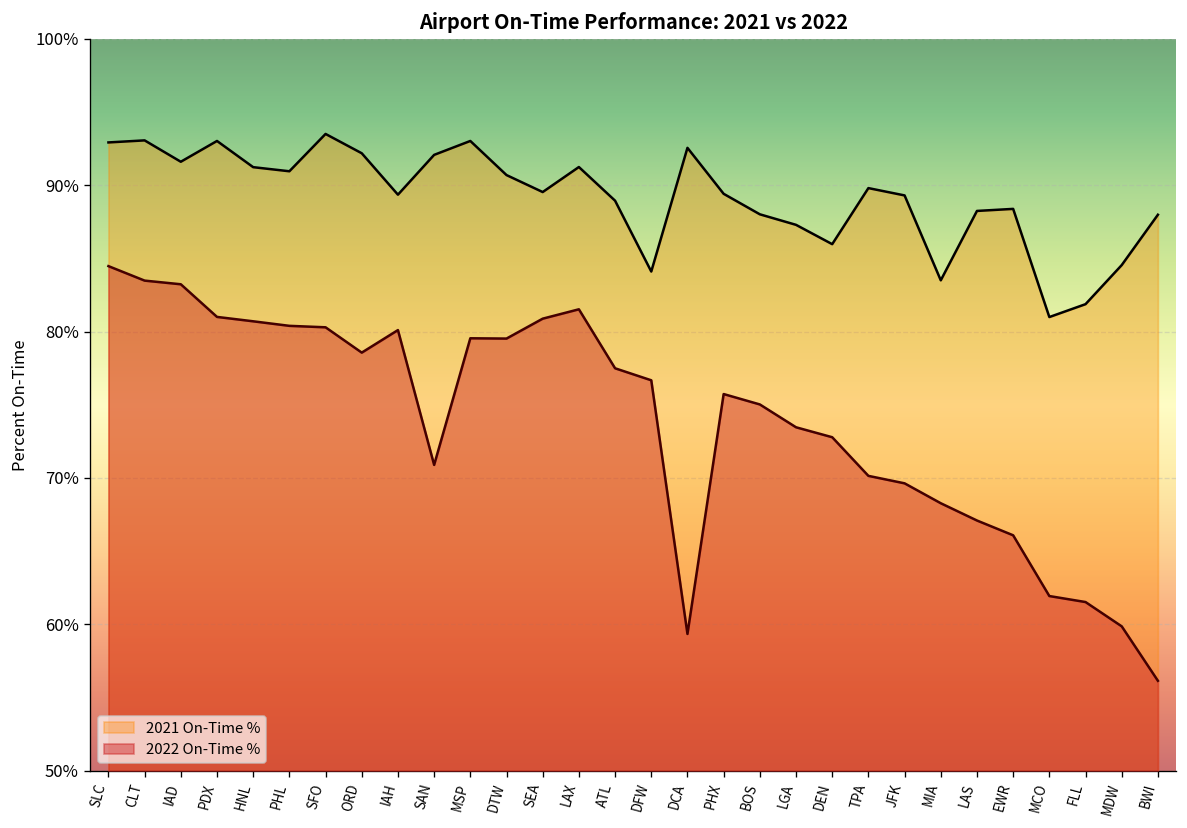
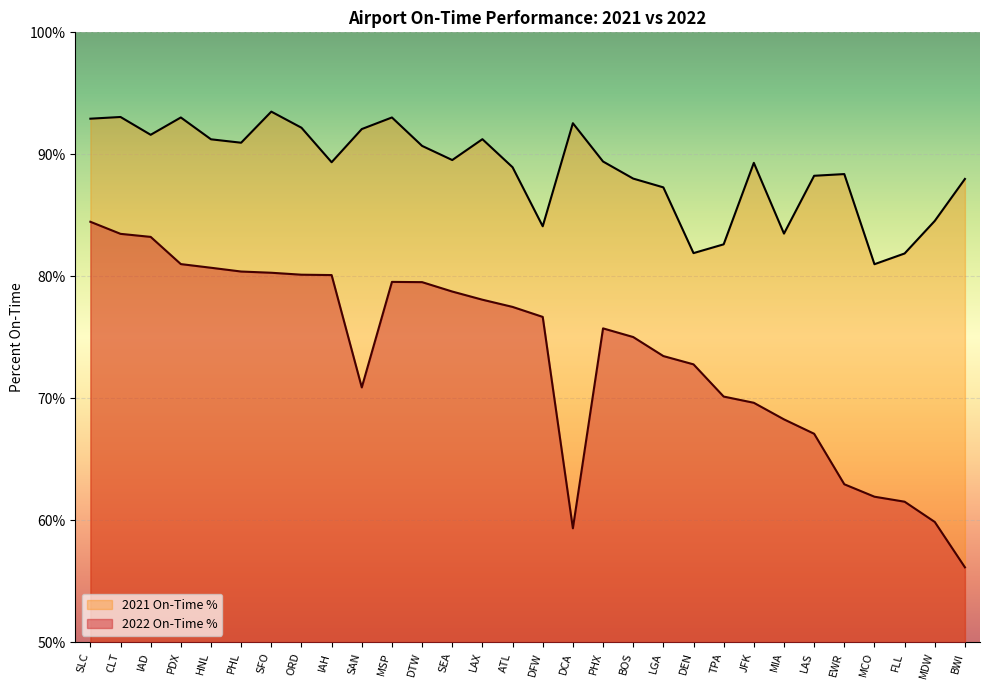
2022 On-Time %, ORD: 78.6% -> 80.1%
2022 On-Time %, SEA: 80.9% -> 78.8%
2022 On-Time %, LAX: 81.5% -> 78.1%
2021 On-Time %, DEN: 86.0% -> 81.9%
2021 On-Time %, TPA: 89.8% -> 82.6%
2022 On-Time %, EWR: 66.1% -> 63.0%
